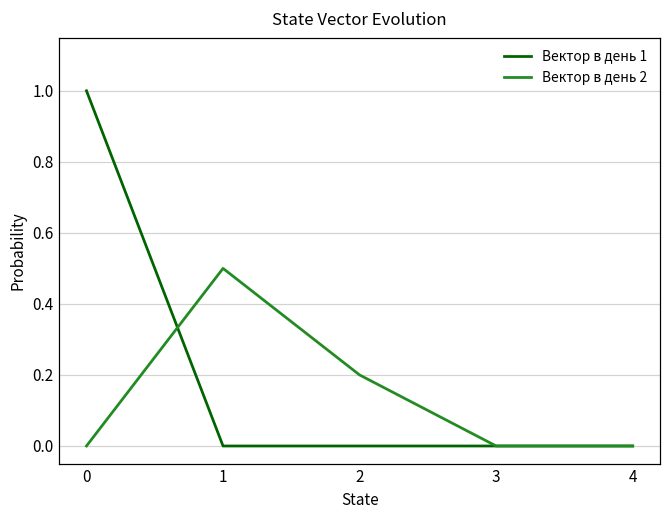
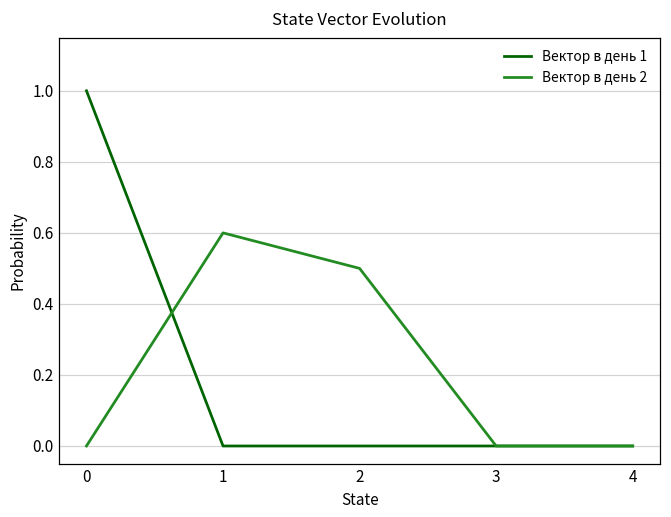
Вектор в день 2, 1: 0.5 -> 0.6
Вектор в день 2, 2: 0.2 -> 0.5
